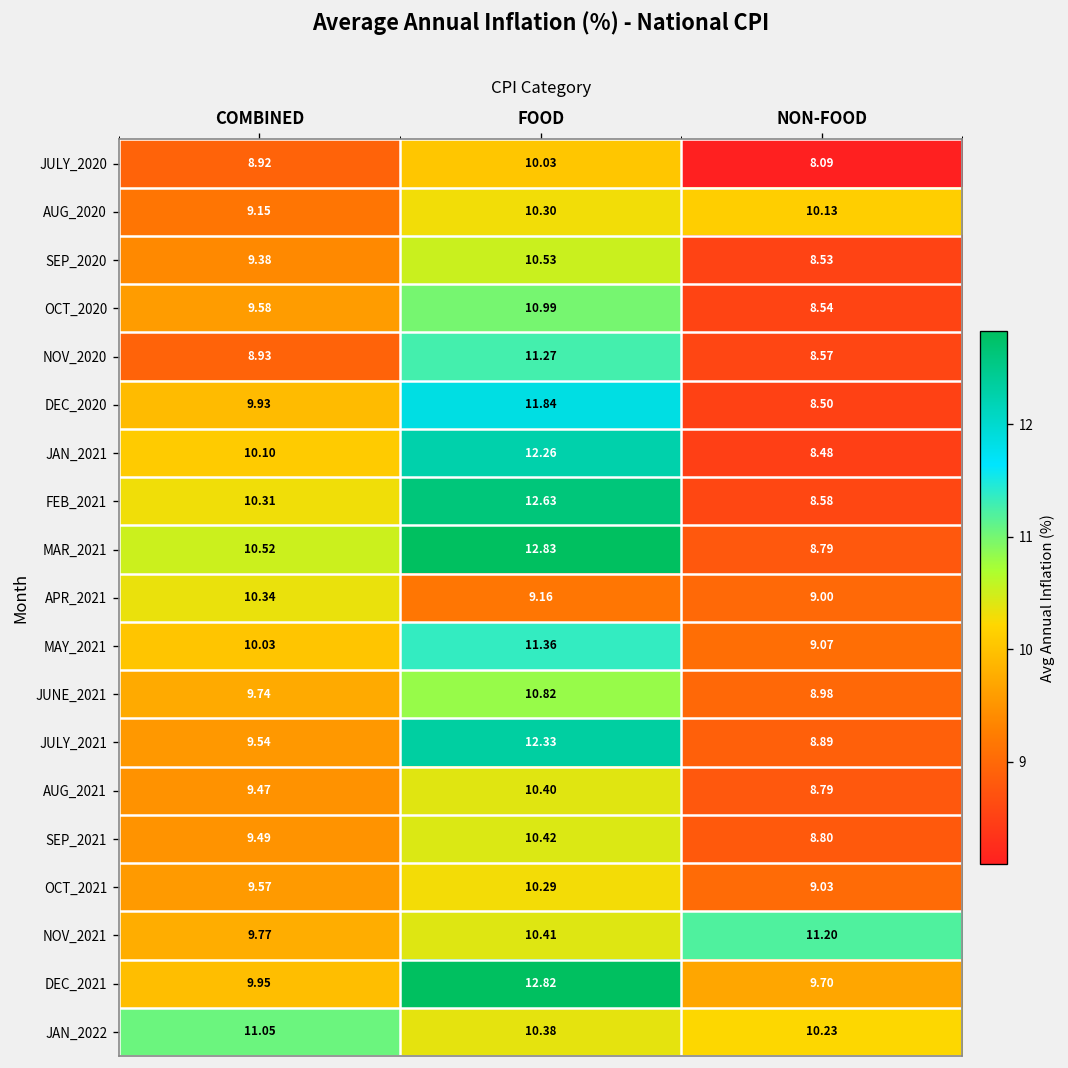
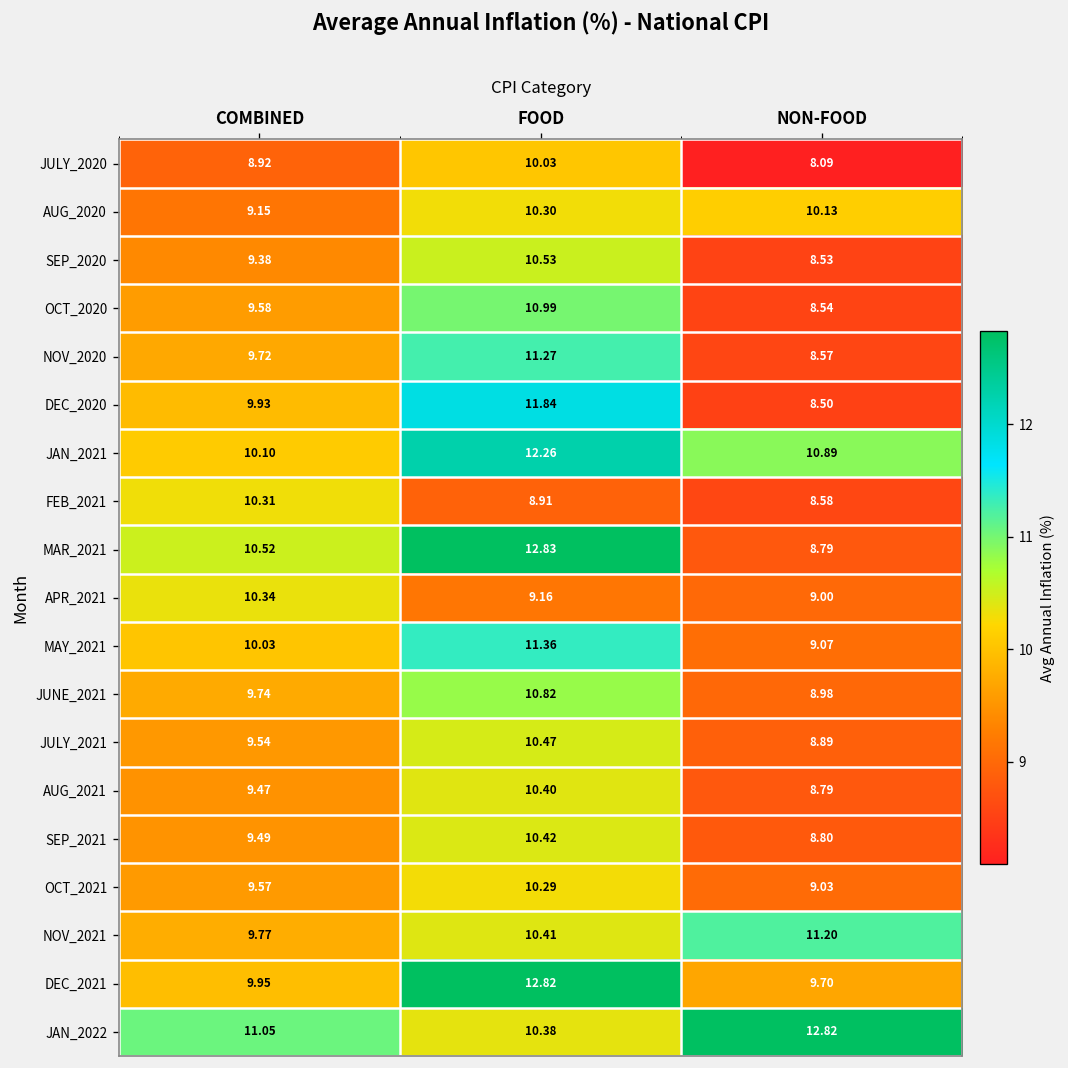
NOV_2020, COMBINED: 8.93 -> 9.72
JAN_2021, NON-FOOD: 8.48 -> 10.89
FEB_2021, FOOD: 12.63 -> 8.91
JULY_2021, FOOD: 12.33 -> 10.47
JAN_2022, NON-FOOD: 10.23 -> 12.82
